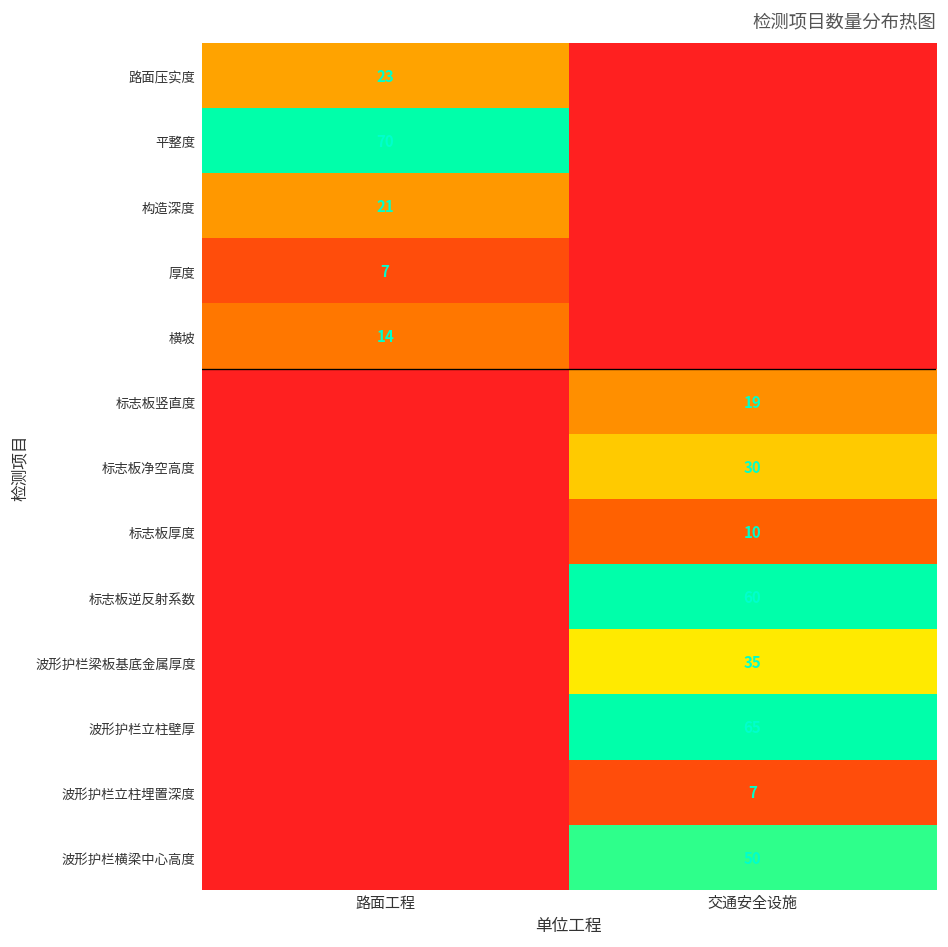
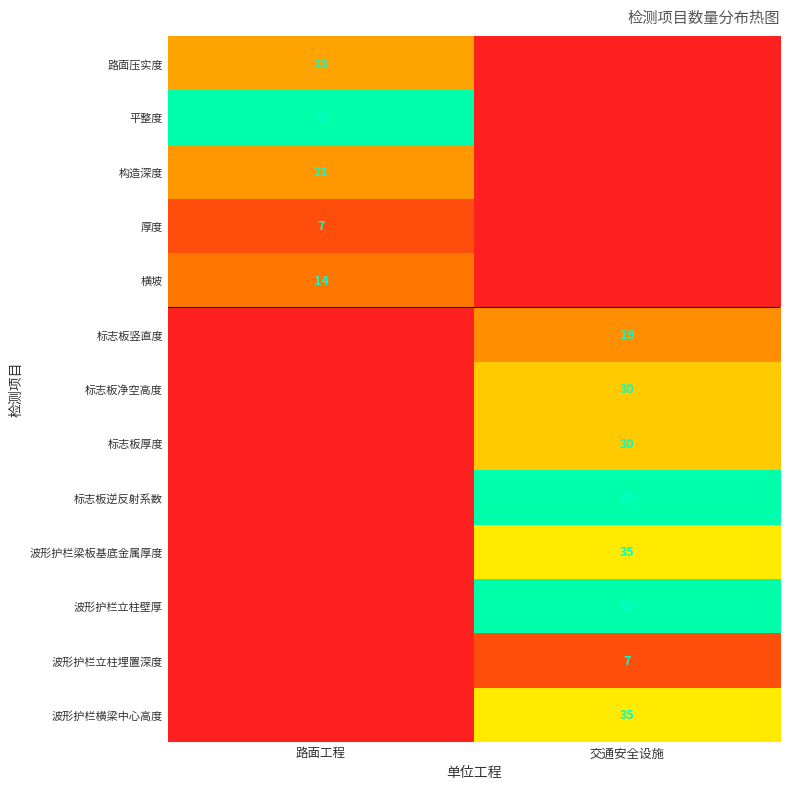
标志板厚度, 交通安全设施: 10 -> 30
波形护栏横梁中心高度, 交通安全设施: 50 -> 35
